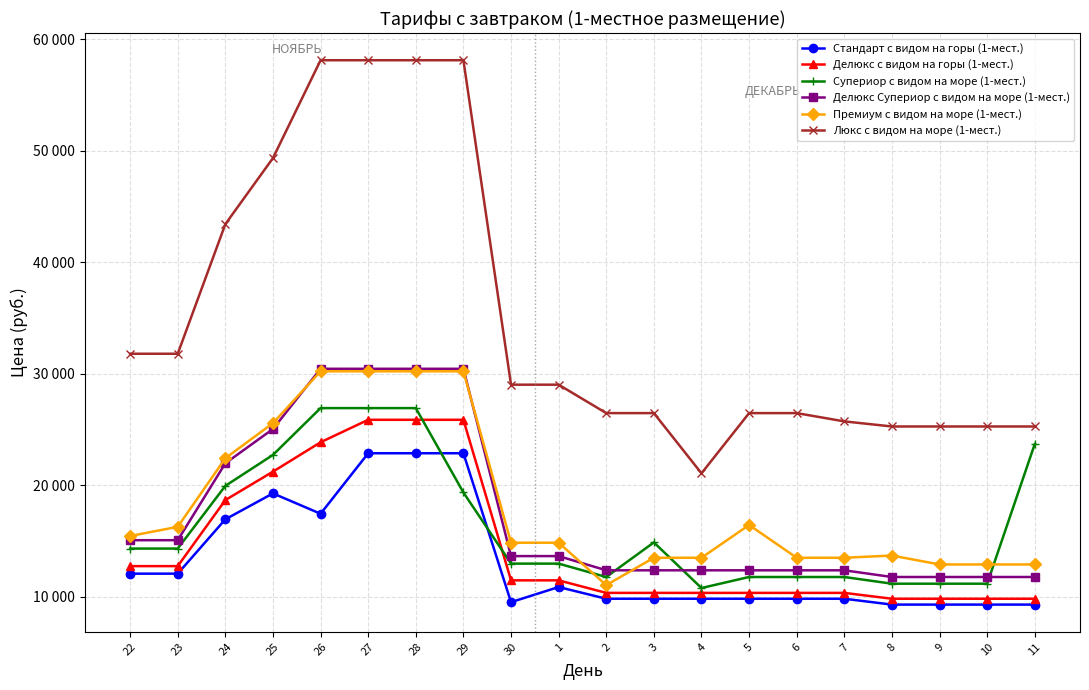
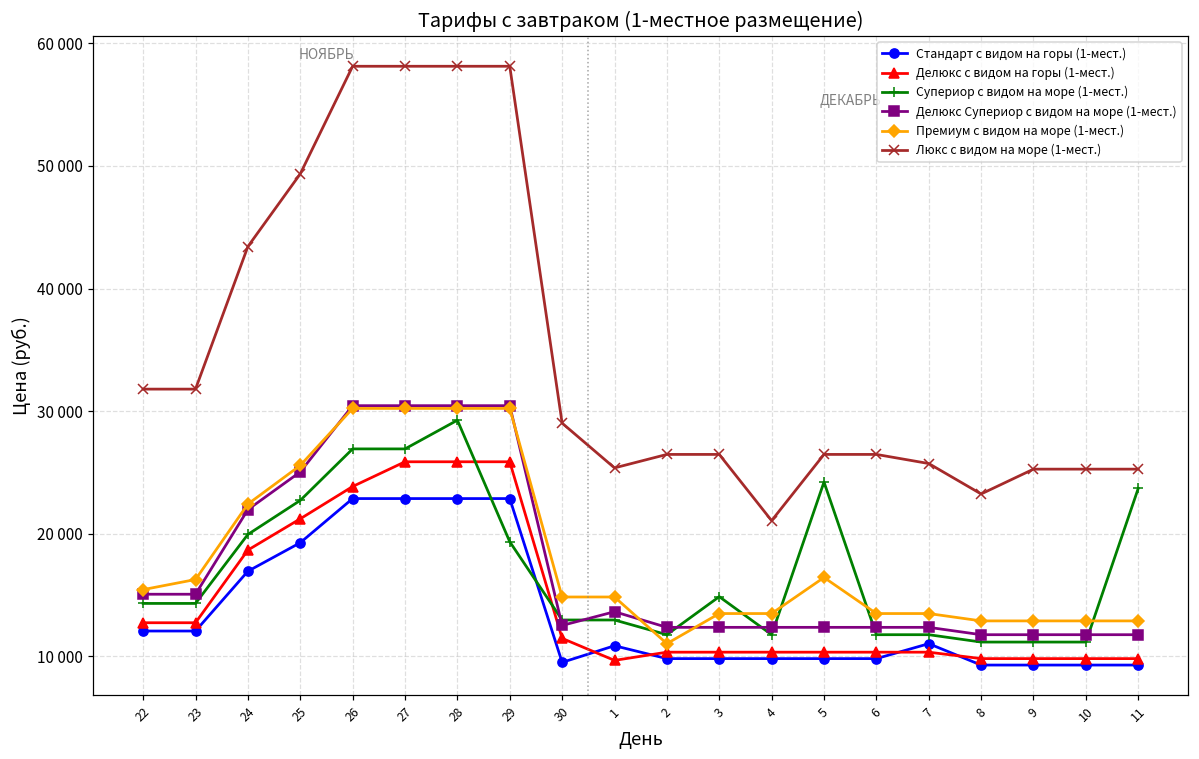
Стандарт с видом на горы (1-мест.), 26: 17400 -> 22900
Супериор с видом на море (1-мест.), 28: 26900 -> 29300
Делюкс Супериор с видом на море (1-мест.), 30: 13700 -> 12500
Делюкс с видом на горы (1-мест.), 1: 11500 -> 9700
Люкс с видом на море (1-мест.), 1: 29000 -> 25400
Супериор с видом на море (1-мест.), 4: 10800 -> 11800
Супериор с видом на море (1-мест.), 5: 11800 -> 24200
Стандарт с видом на горы (1-мест.), 7: 9800 -> 11000
Премиум с видом на море (1-мест.), 8: 13700 -> 12900
Люкс с видом на море (1-мест.), 8: 25300 -> 23300
